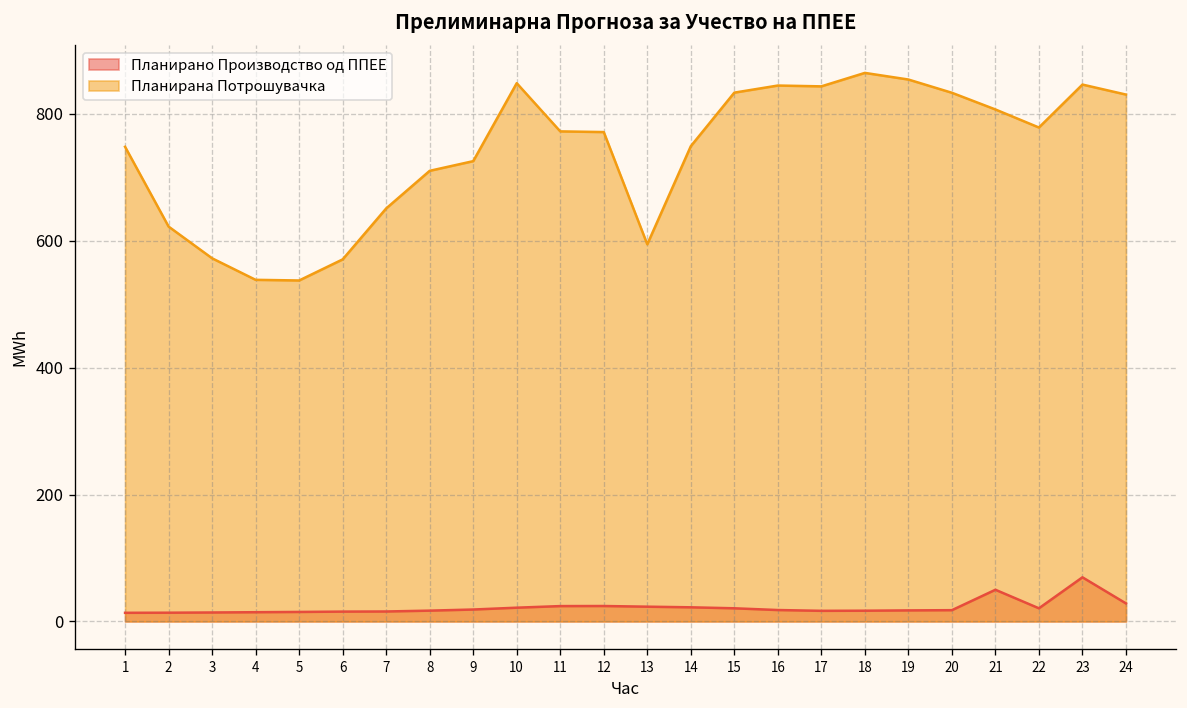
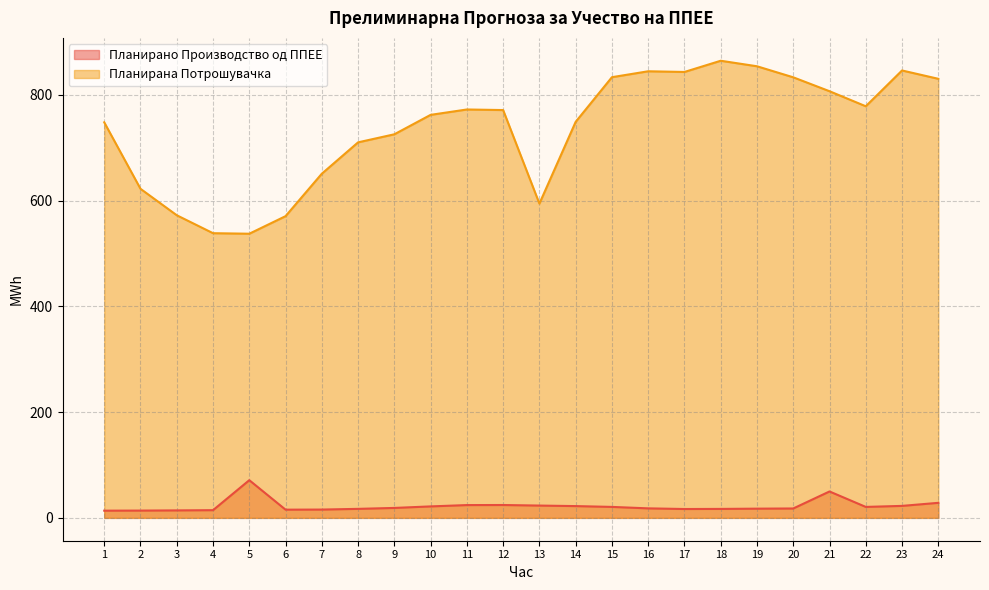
Планирано Производство од ППЕЕ, 5: 10 -> 70
Планирана Потрошувачка, 10: 850 -> 760
Планирано Производство од ППЕЕ, 23: 70 -> 20
